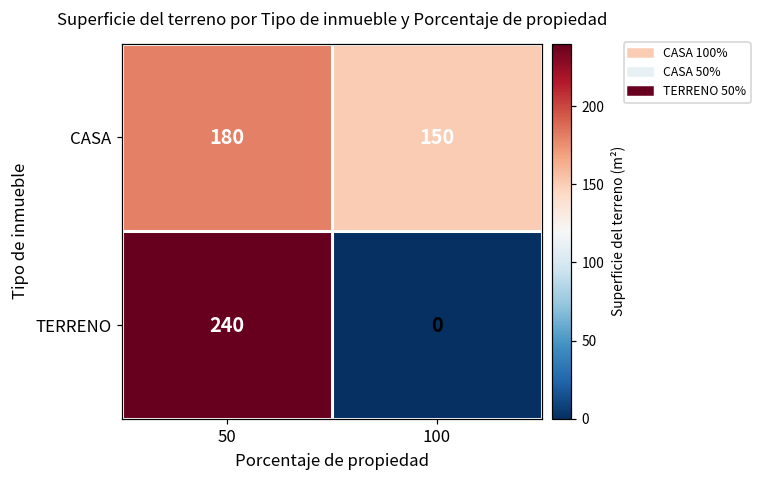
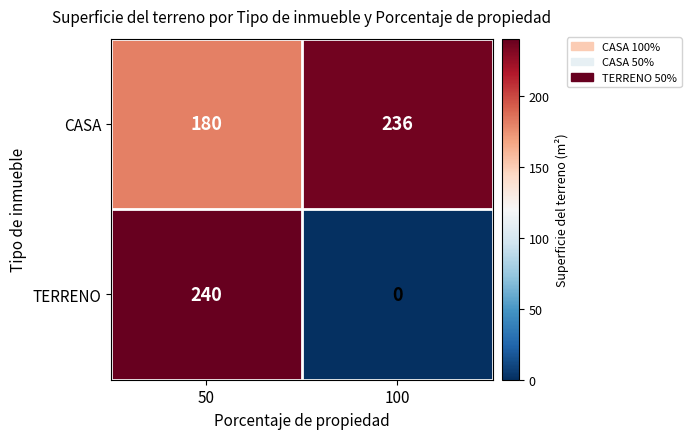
CASA, 100: 150 -> 236
